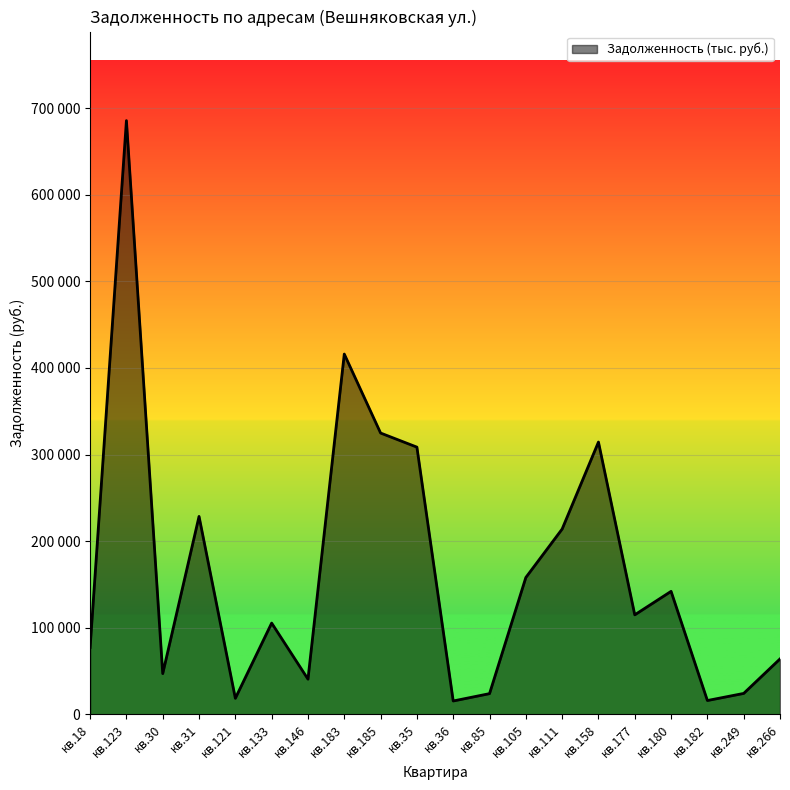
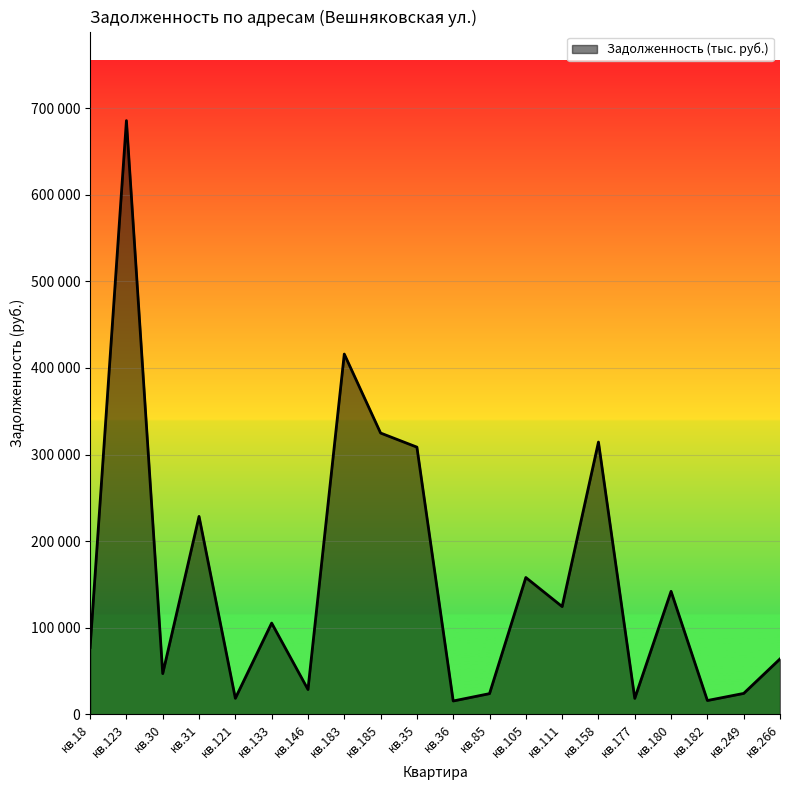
кв.146: 40000 -> 30000
кв.111: 210000 -> 120000
кв.177: 110000 -> 20000
